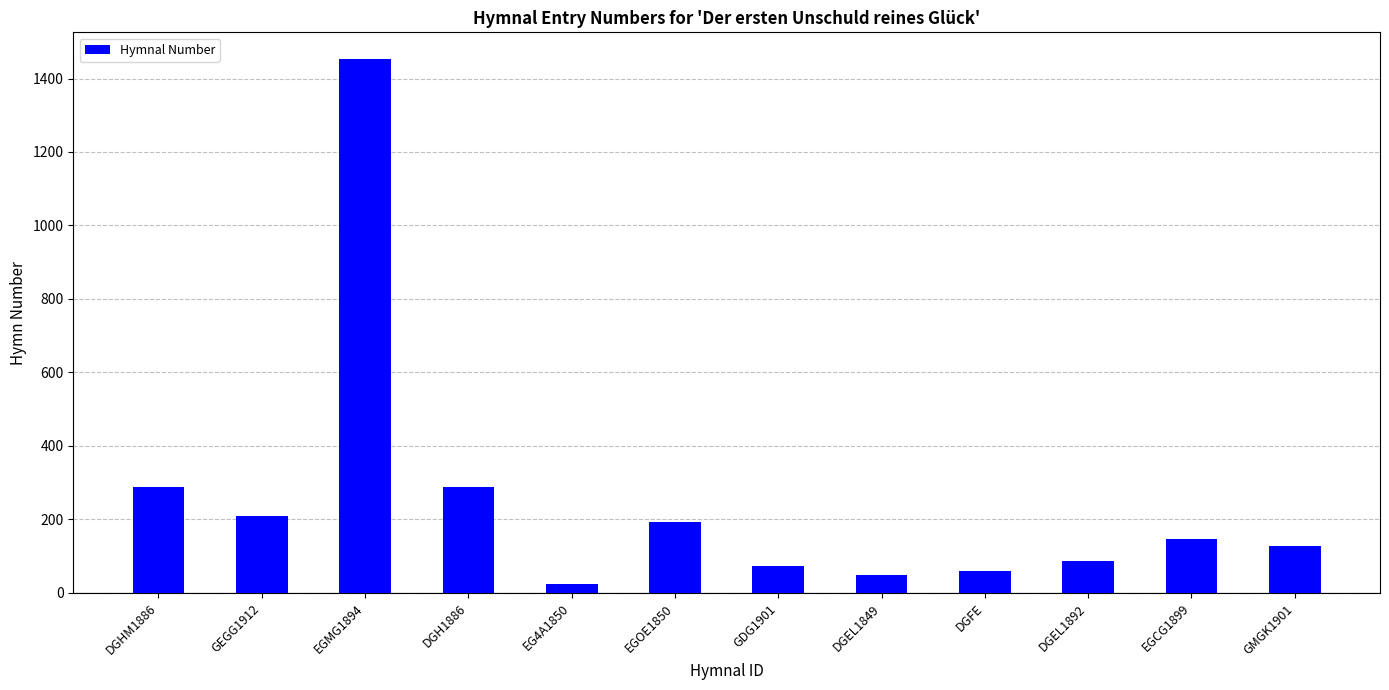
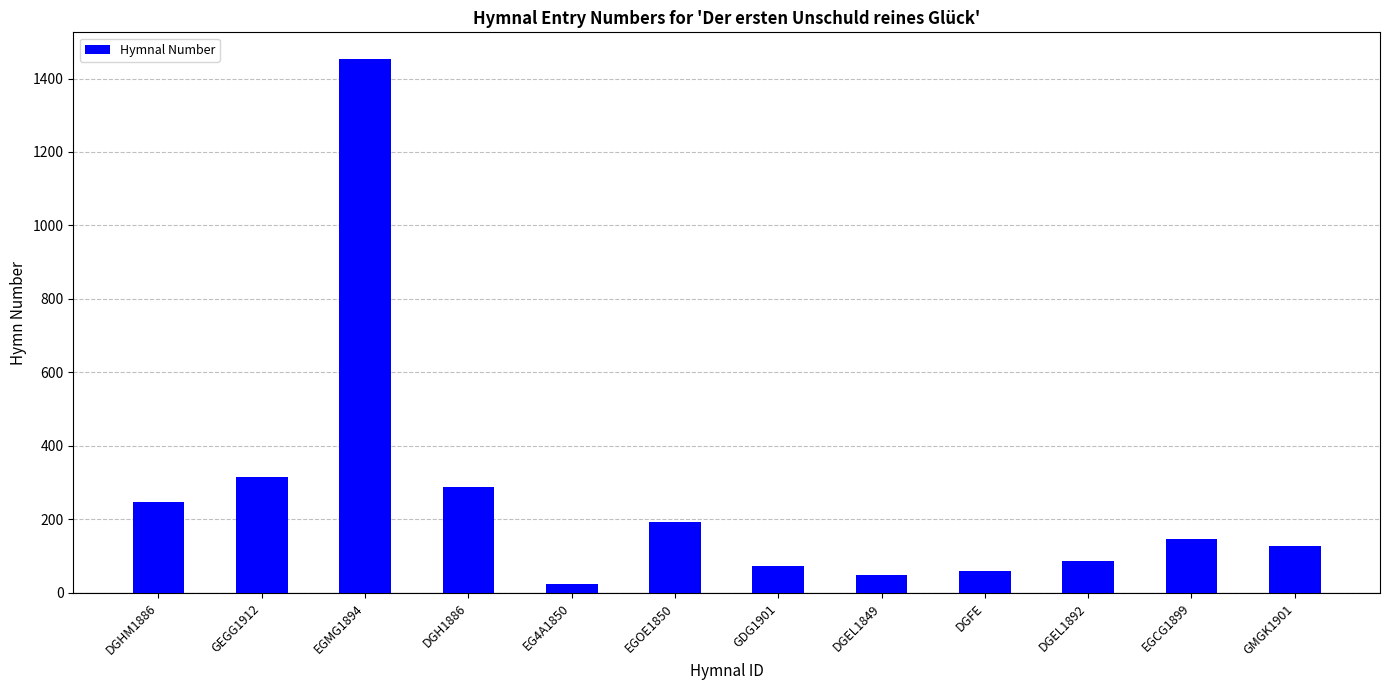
DGHM1886: 290 -> 250
GEGG1912: 210 -> 320
